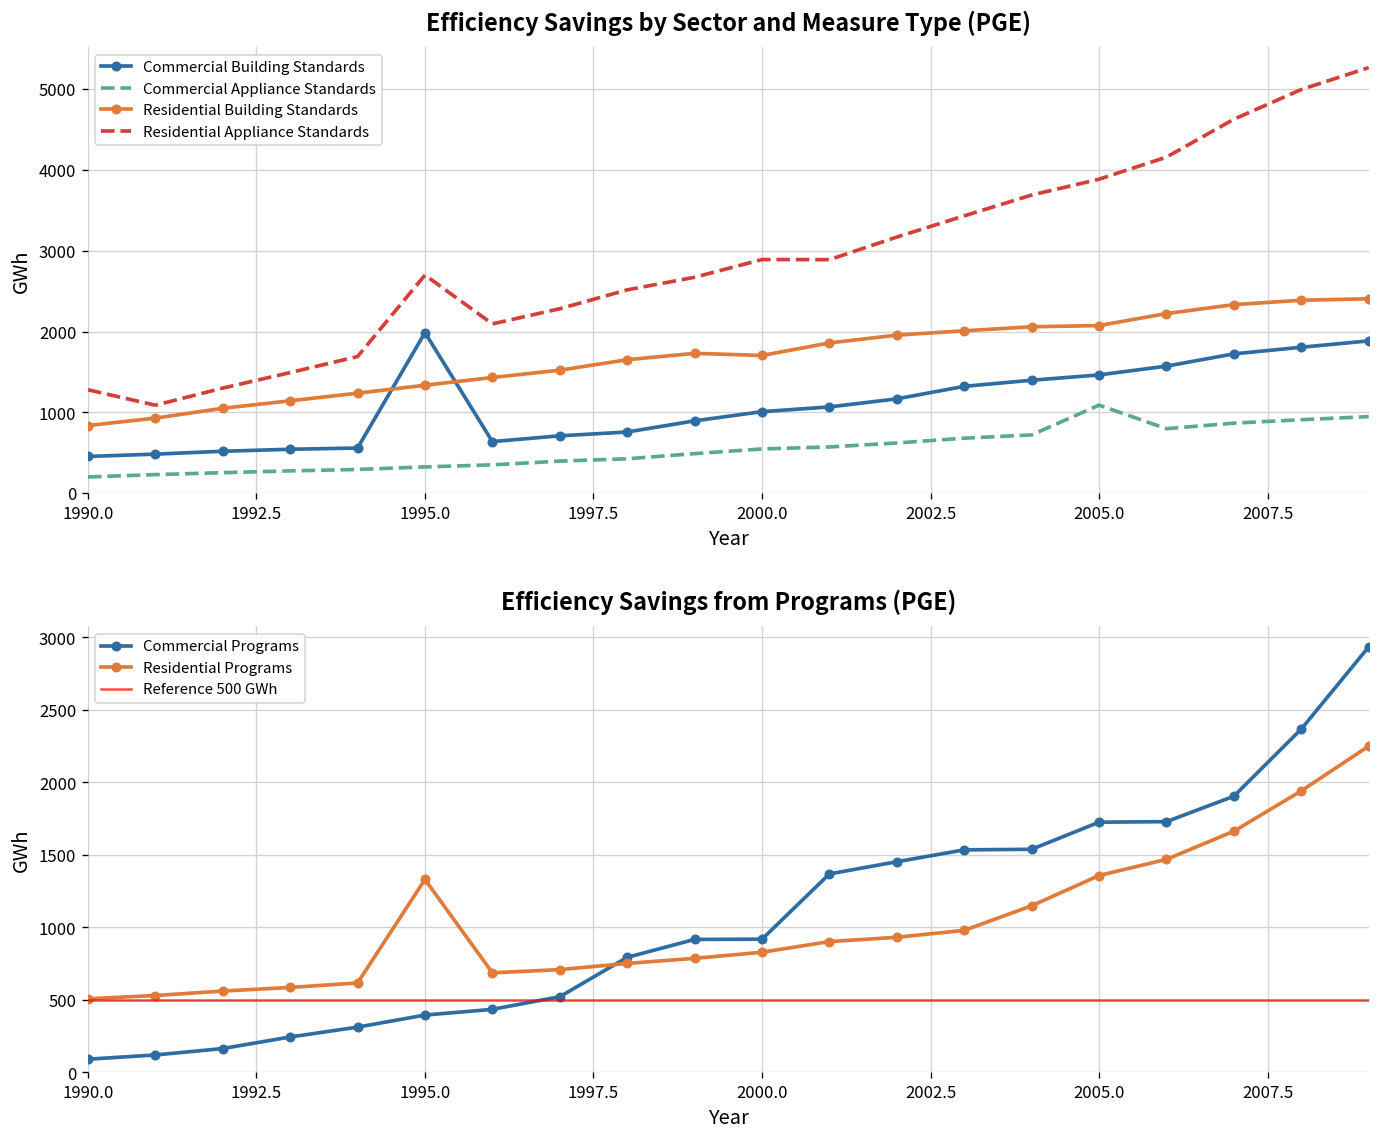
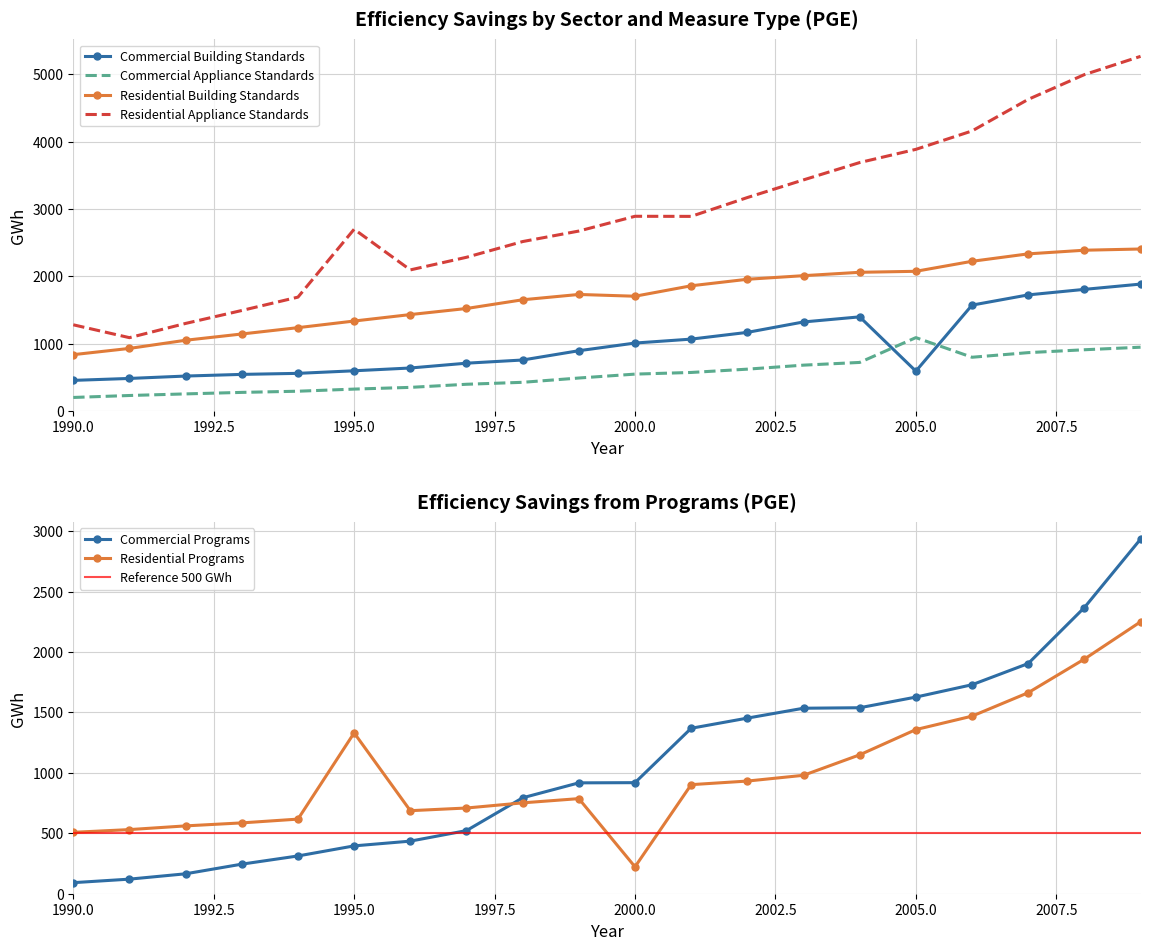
Efficiency Savings by Sector and Measure Type (PGE), Commercial Building Standards, 1995.0: 2000 -> 600
Efficiency Savings by Sector and Measure Type (PGE), Commercial Building Standards, 2005.0: 1500 -> 600
Efficiency Savings from Programs (PGE), Residential Programs, 2000.0: 830 -> 220
Efficiency Savings from Programs (PGE), Commercial Programs, 2005.0: 1730 -> 1630
